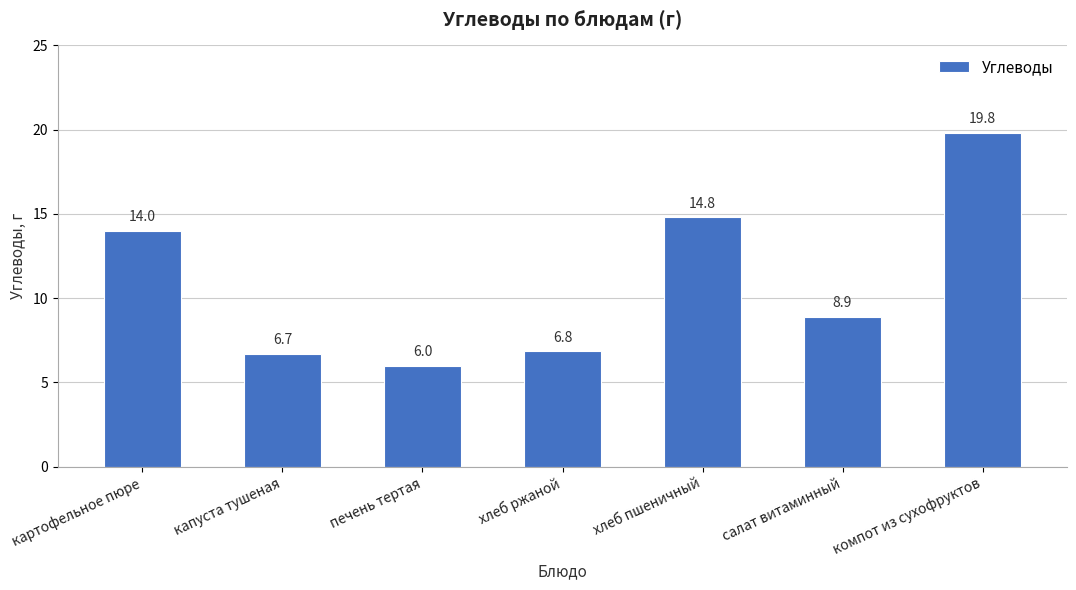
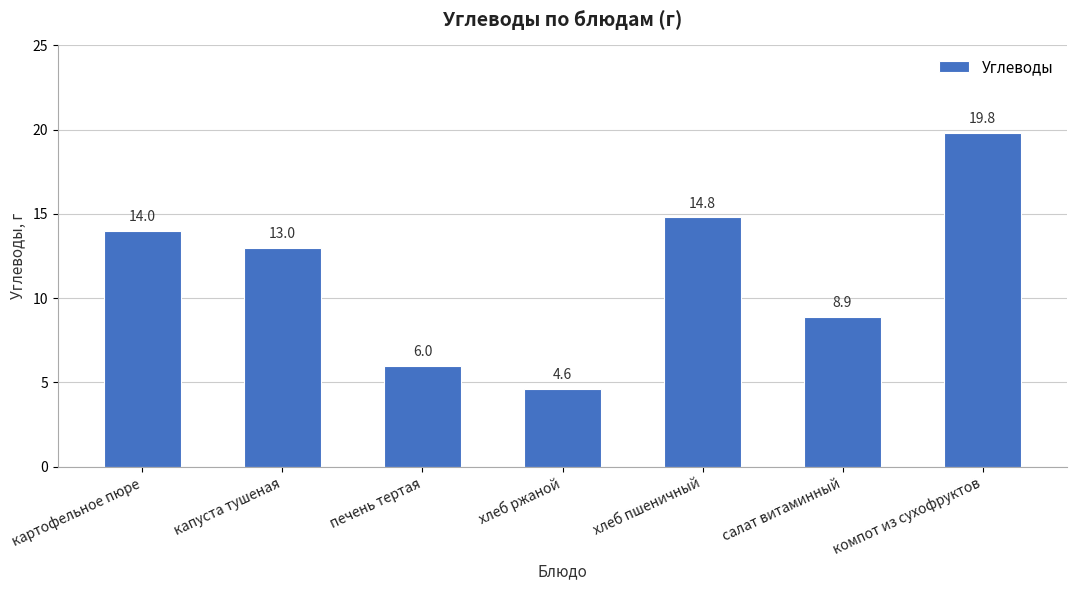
капуста тушеная: 6.7 -> 13.0
хлеб ржаной: 6.8 -> 4.6
